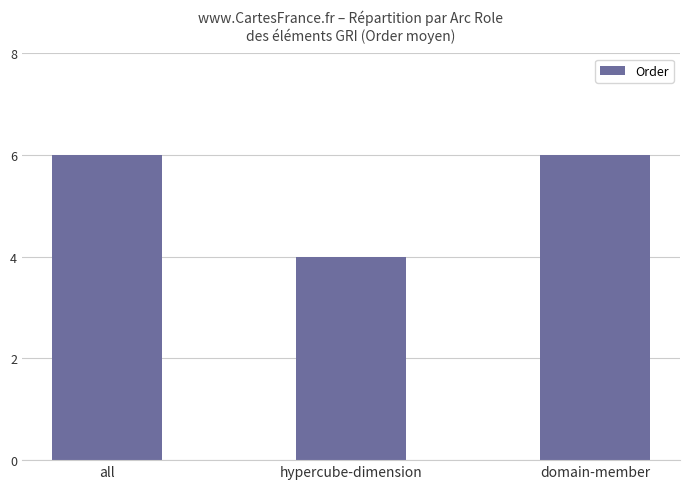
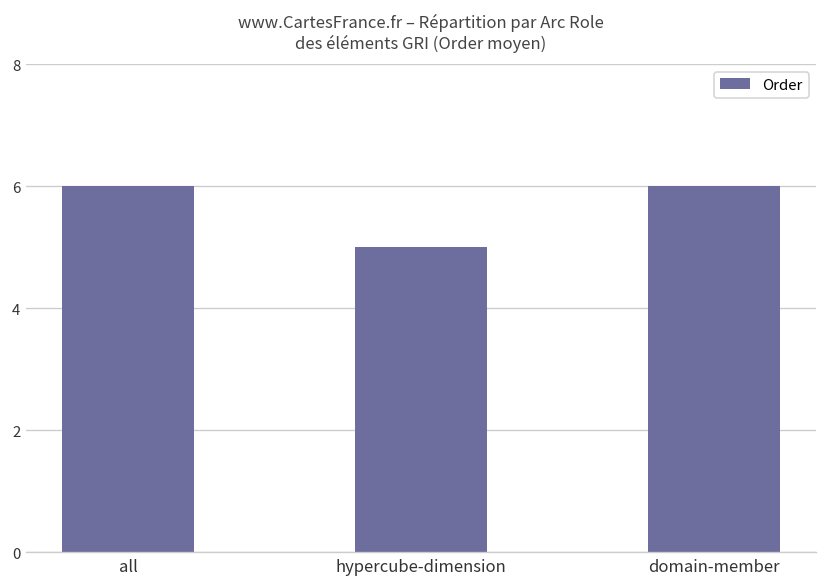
hypercube-dimension: 4 -> 5
